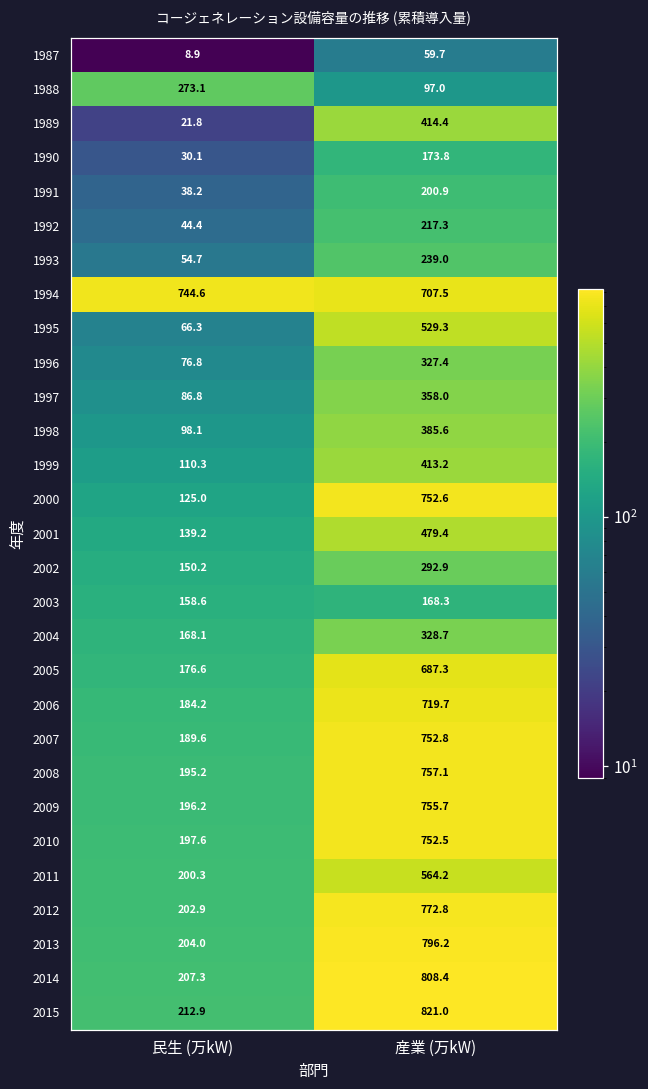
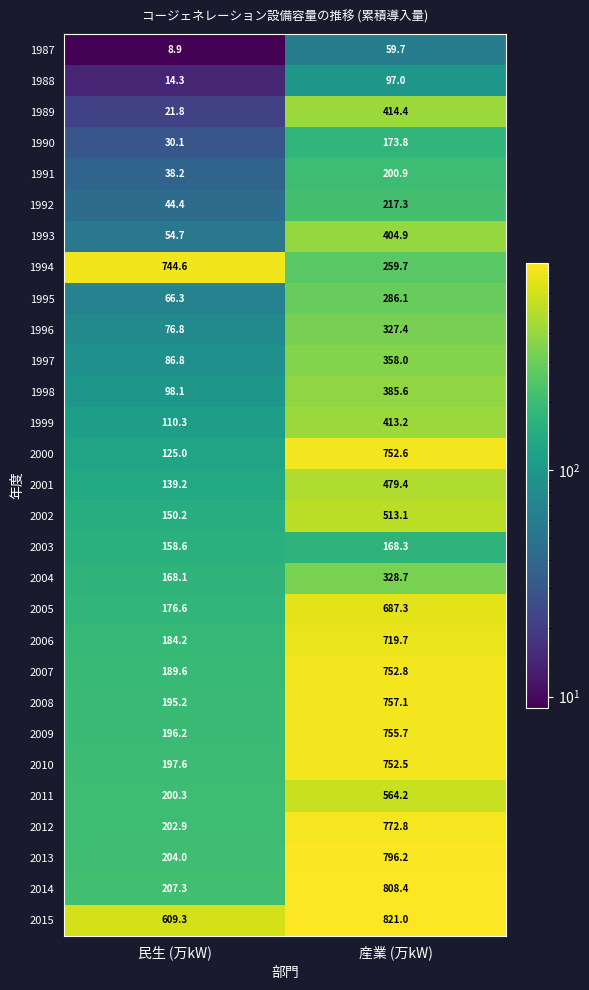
1988, 民生 (万kW): 273.1 -> 14.3
1993, 産業 (万kW): 239.0 -> 404.9
1994, 産業 (万kW): 707.5 -> 259.7
1995, 産業 (万kW): 529.3 -> 286.1
2002, 産業 (万kW): 292.9 -> 513.1
2015, 民生 (万kW): 212.9 -> 609.3
